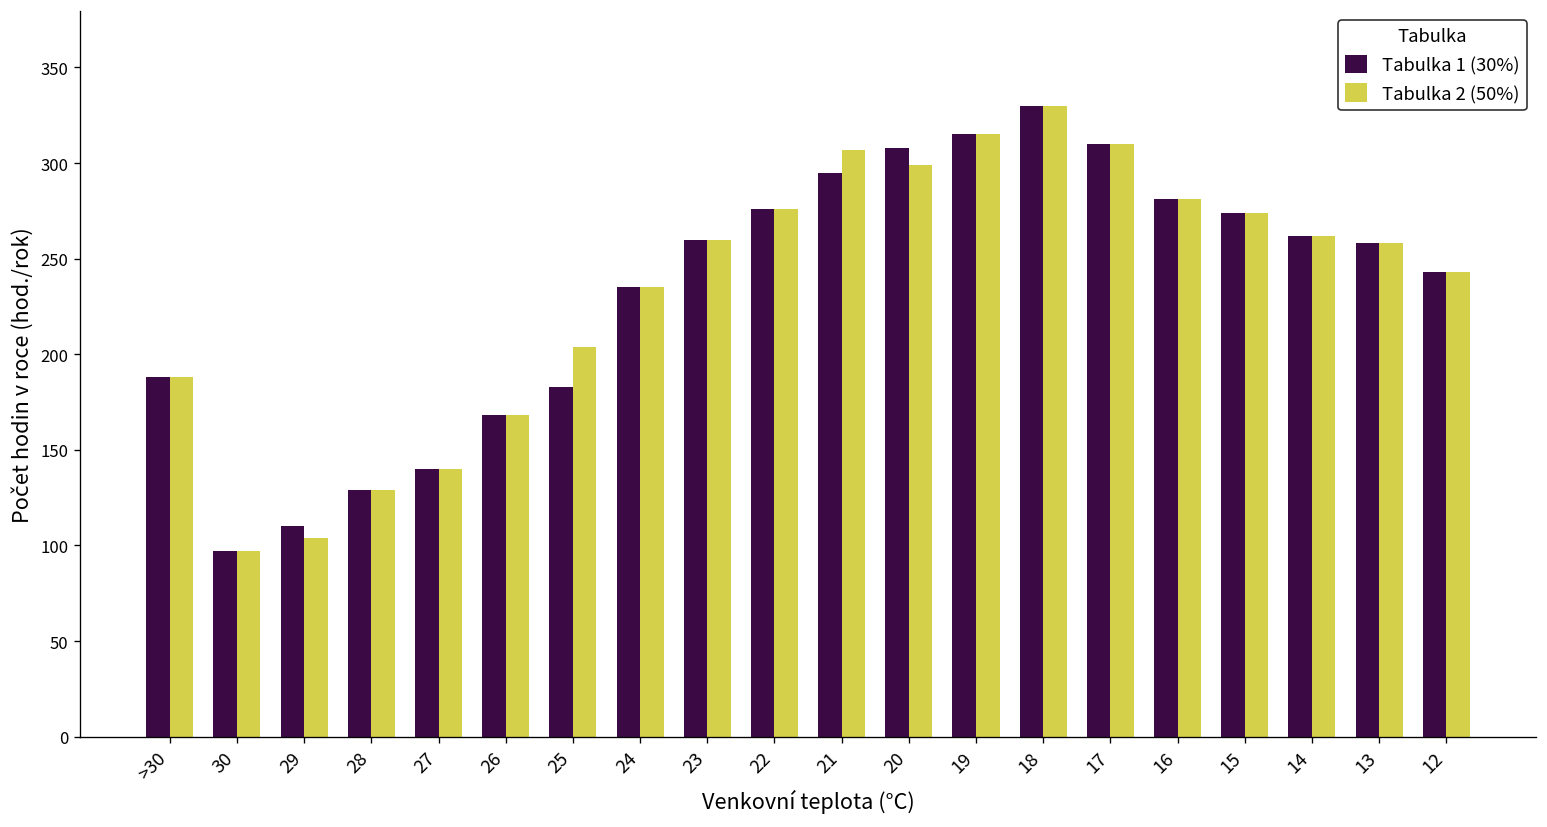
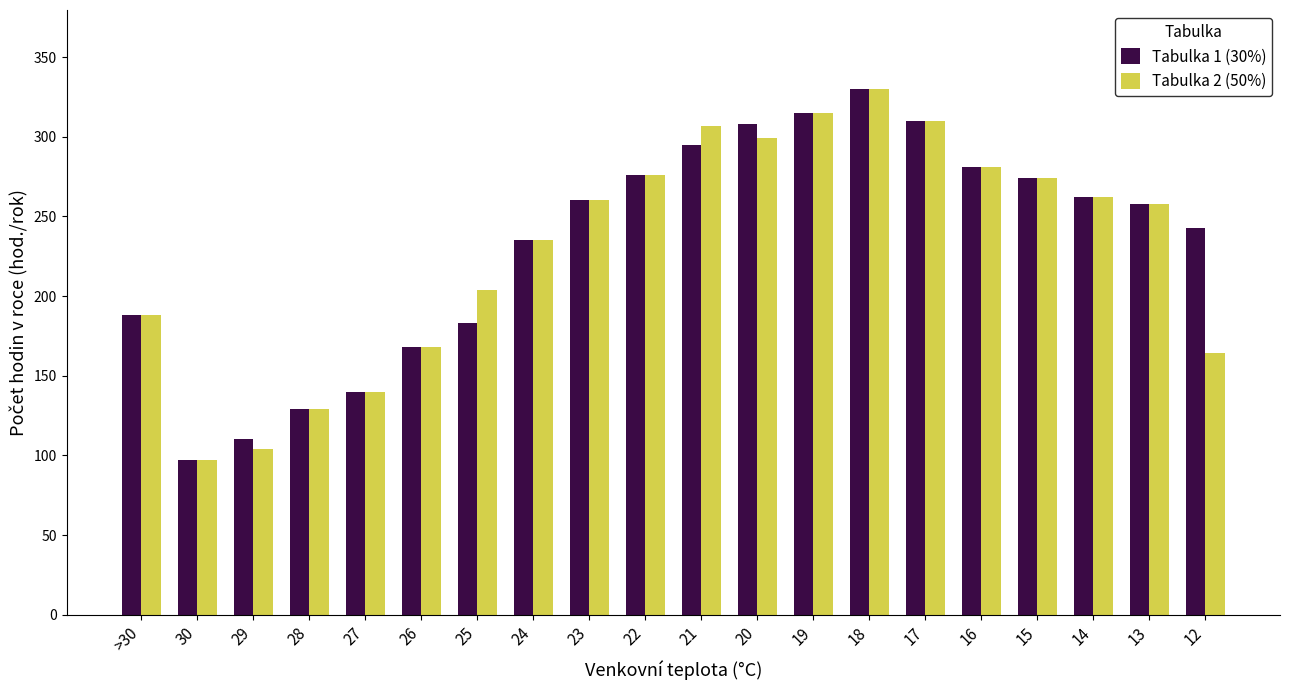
Tabulka 2 (50%), 12: 243 -> 164
